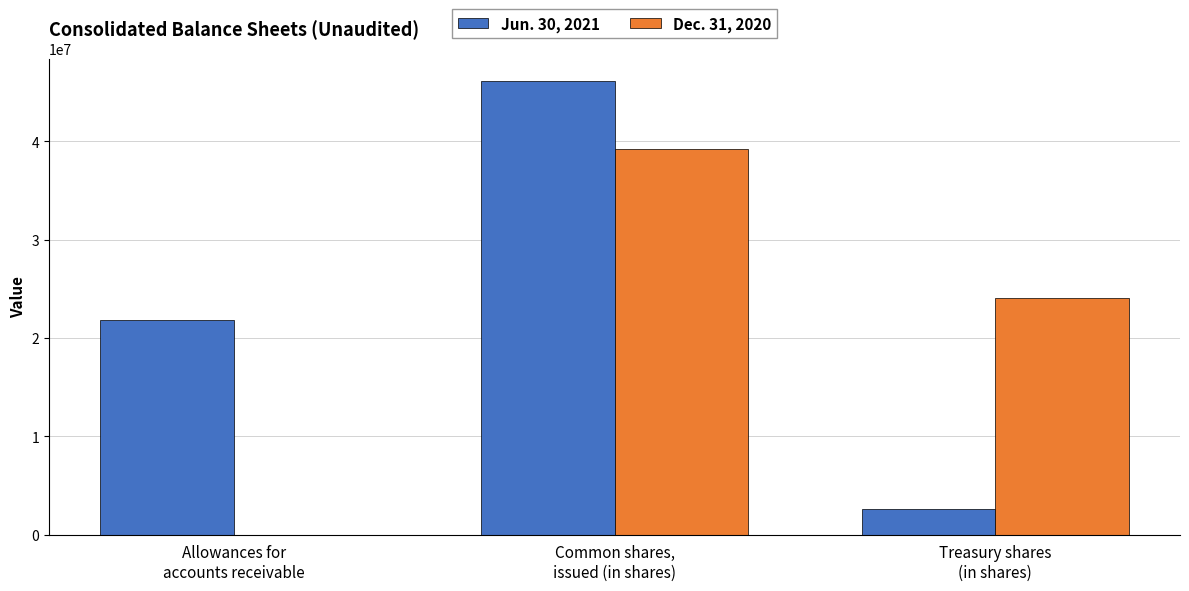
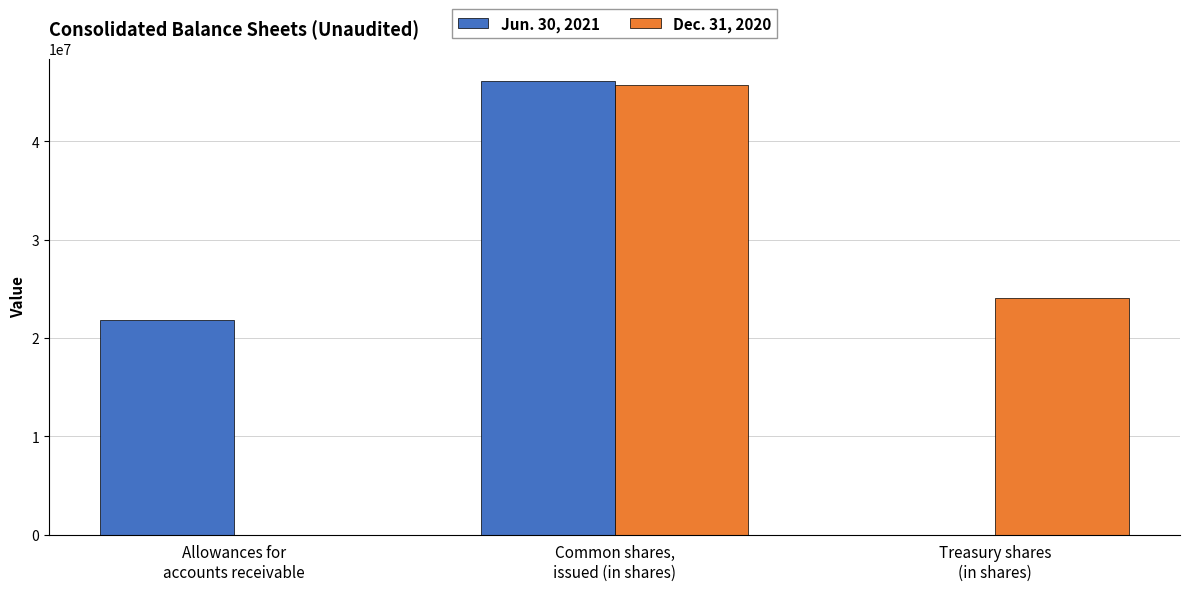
Dec. 31, 2020, Common shares, issued (in shares): 39000000 -> 46000000
Jun. 30, 2021, Treasury shares (in shares): 3000000 -> 0
